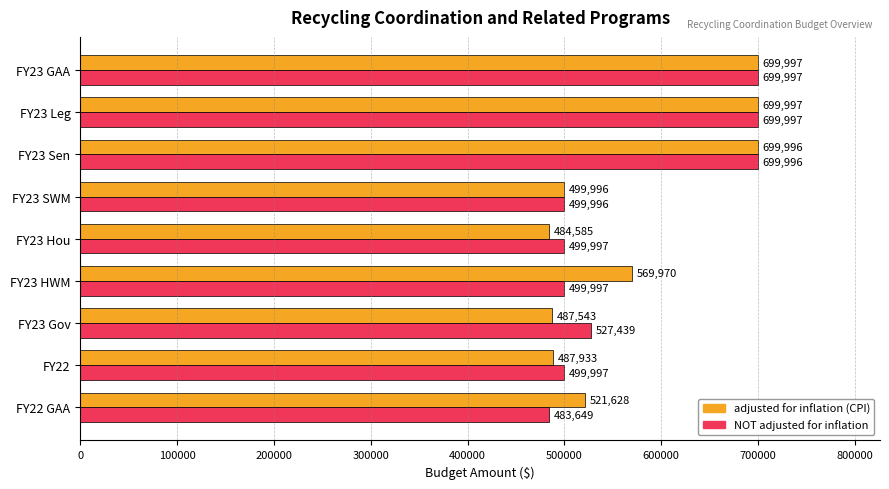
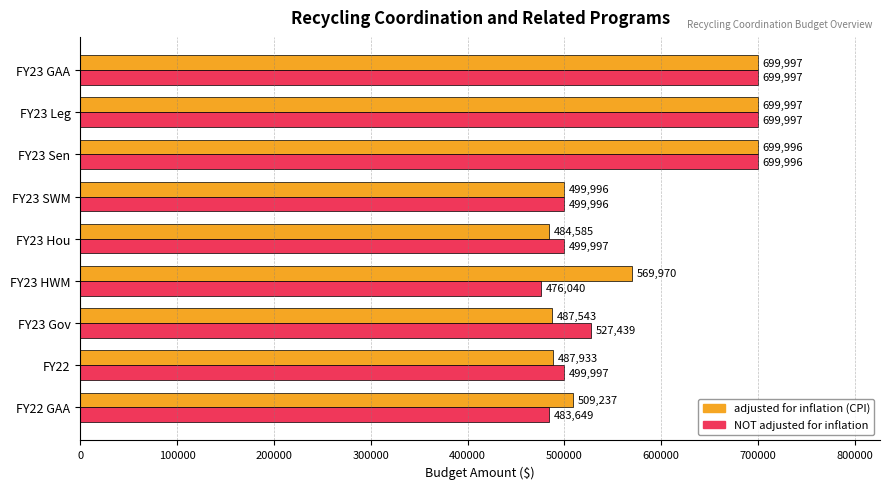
NOT adjusted for inflation, FY23 HWM: 499,997 -> 476,040
adjusted for inflation (CPI), FY22 GAA: 521,628 -> 509,237
